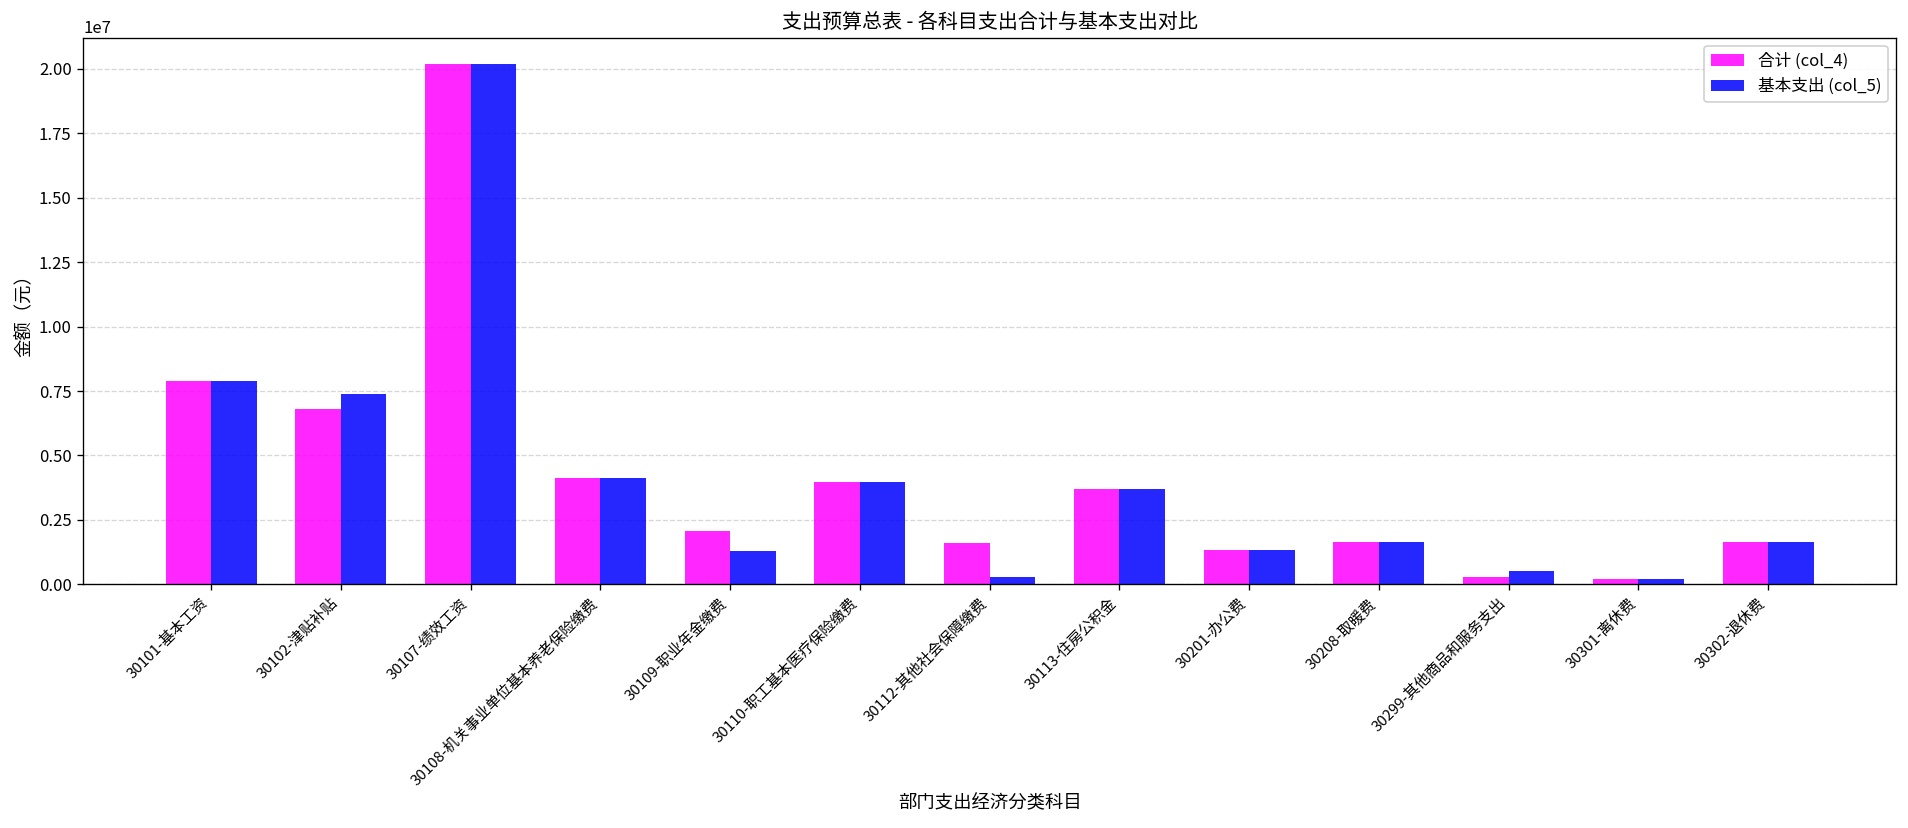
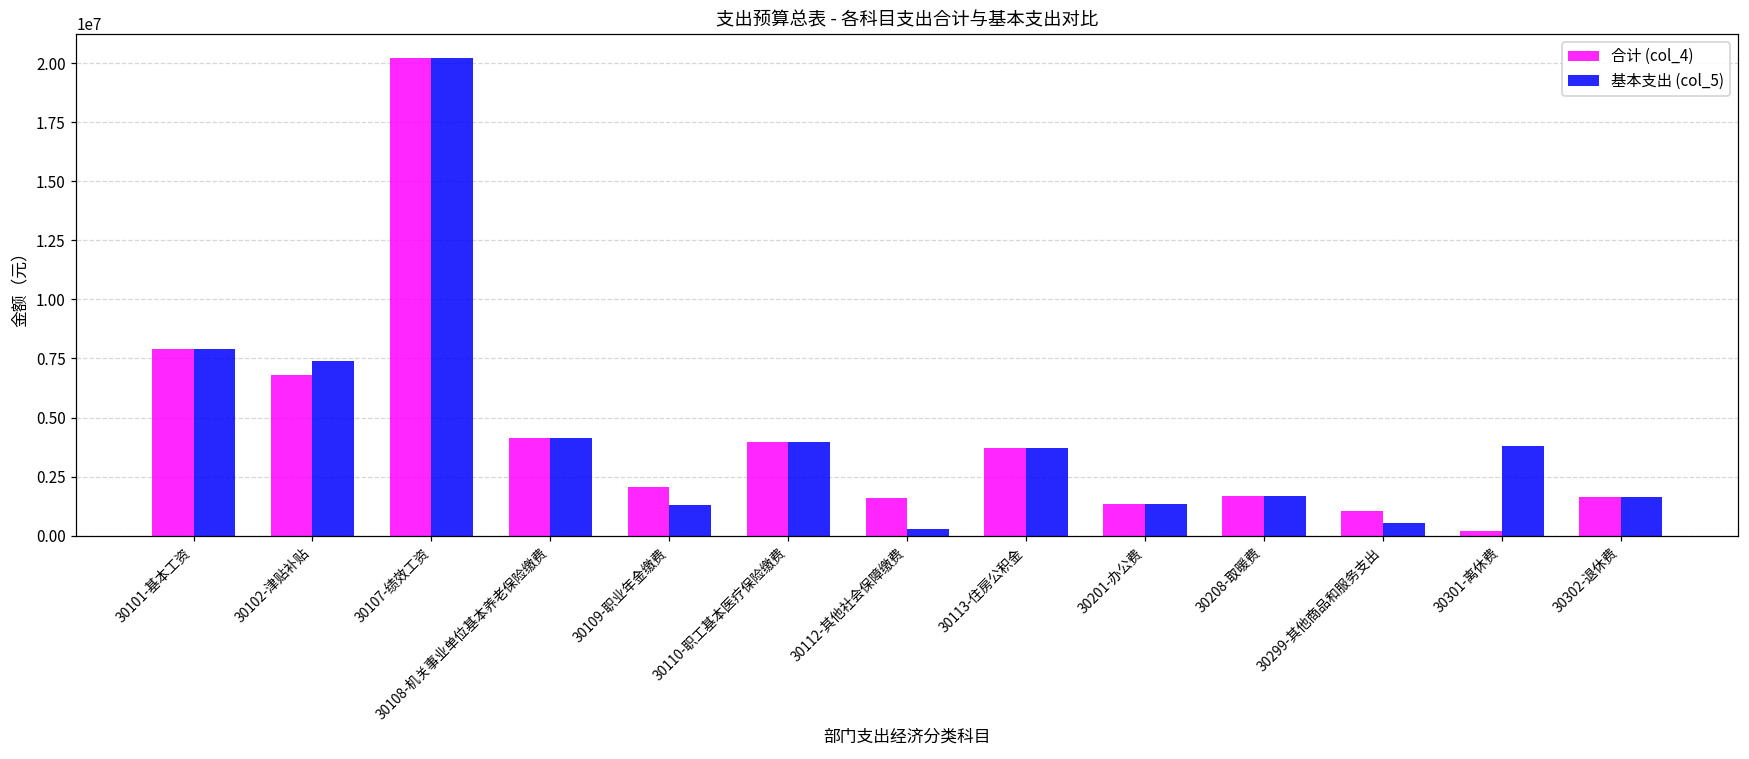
合计 (col_4), 30299-其他商品和服务支出: 300000 -> 1000000
基本支出 (col_5), 30301-离休费: 200000 -> 3800000
